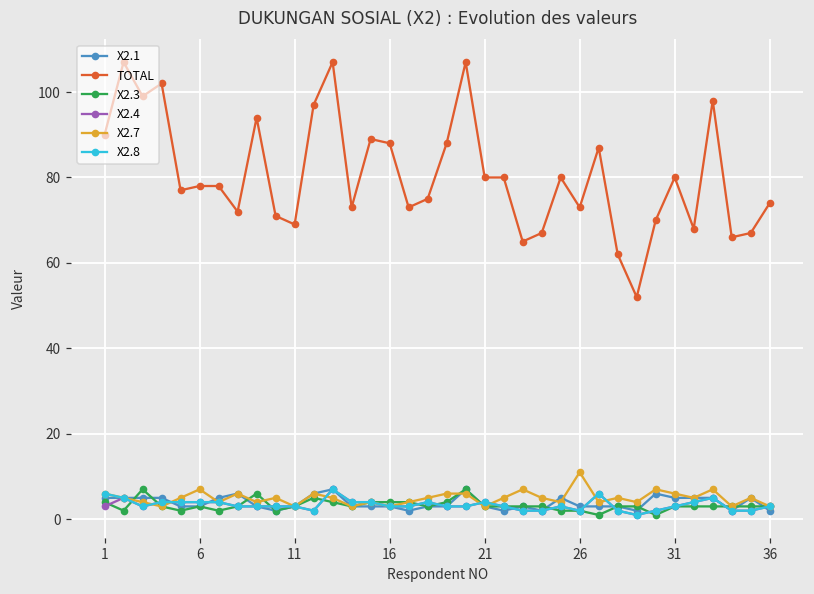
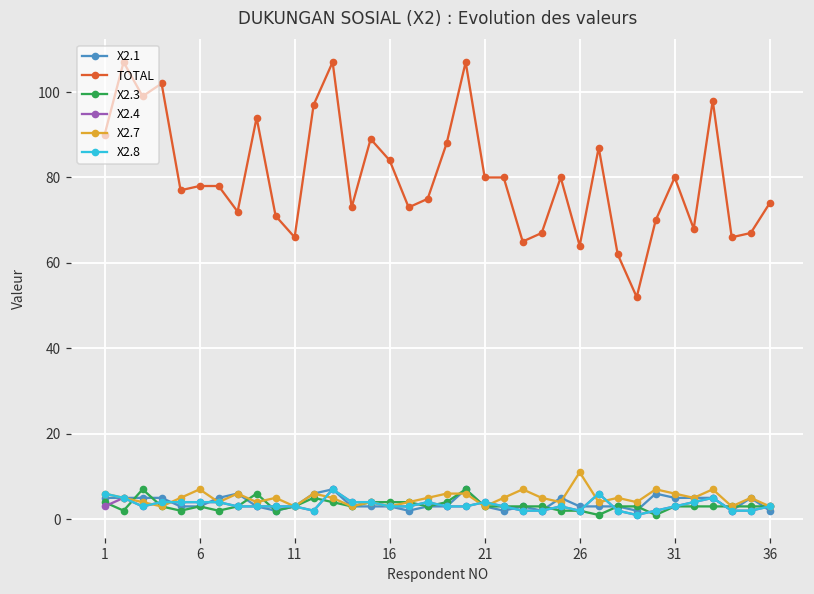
TOTAL, 11: 69 -> 66
TOTAL, 16: 88 -> 84
TOTAL, 26: 73 -> 64
